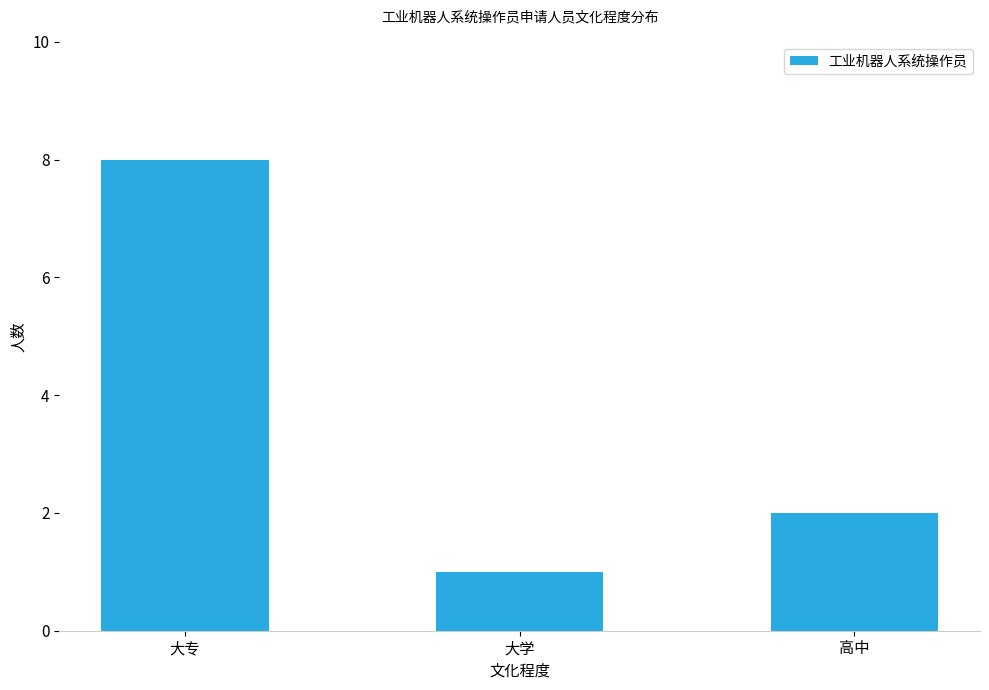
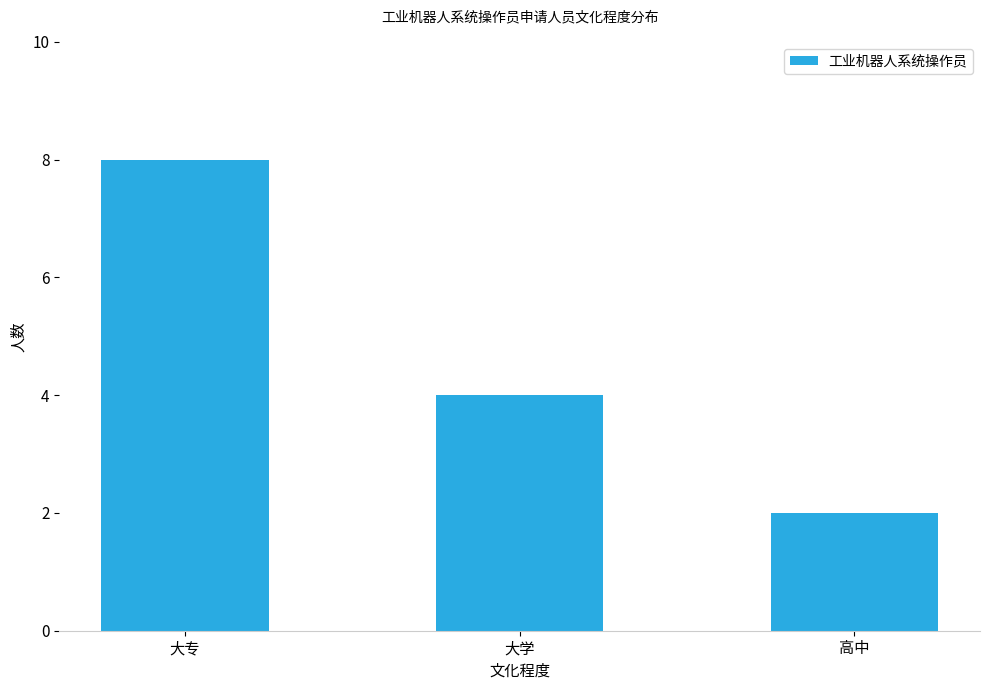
大学: 1 -> 4
